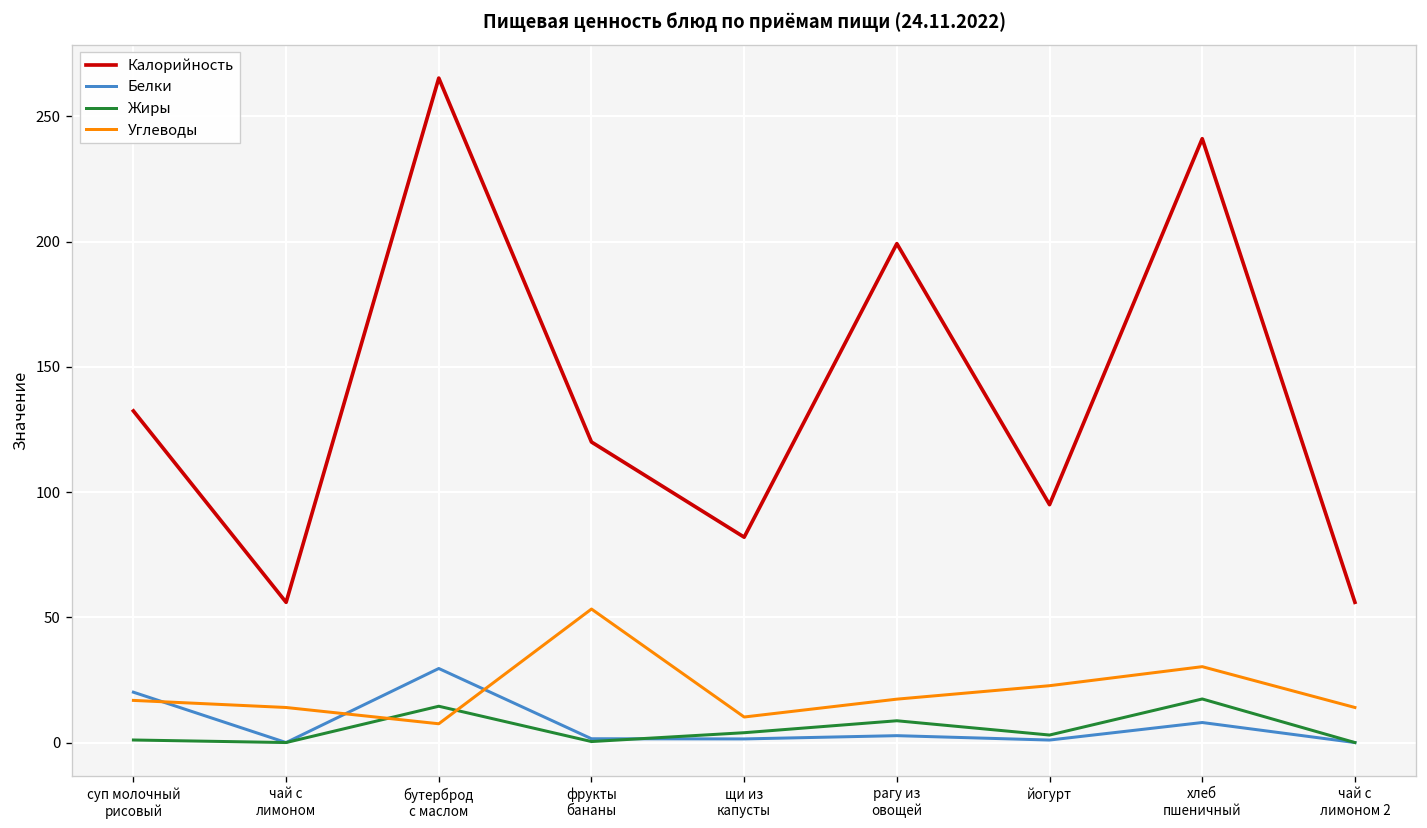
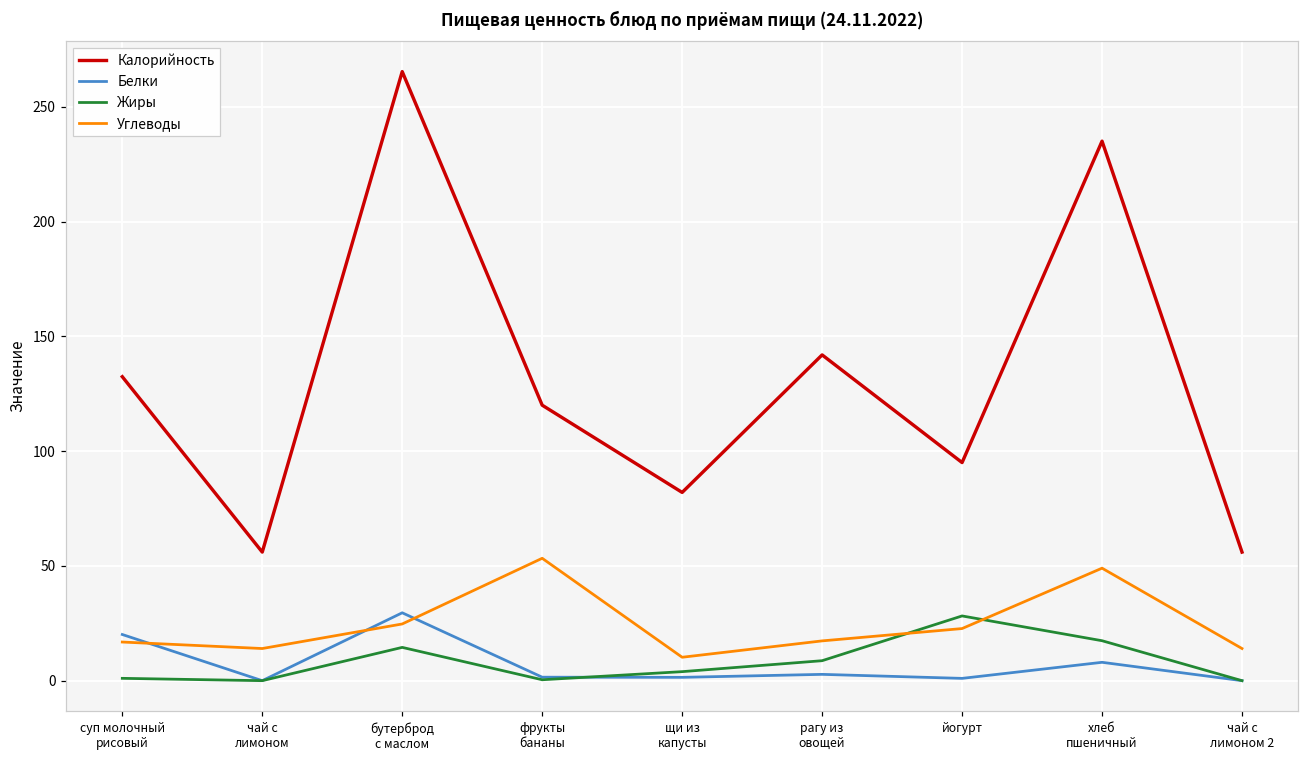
Углеводы, бутерброд с маслом: 8 -> 25
Калорийность, рагу из овощей: 199 -> 142
Жиры, йогурт: 3 -> 28
Калорийность, хлеб пшеничный: 241 -> 235
Углеводы, хлеб пшеничный: 30 -> 49
